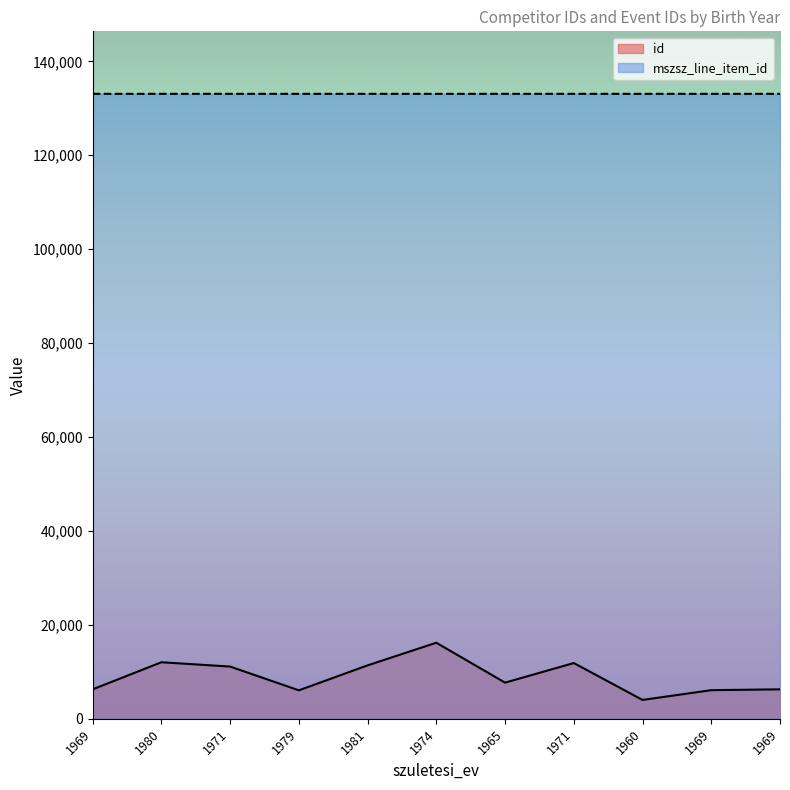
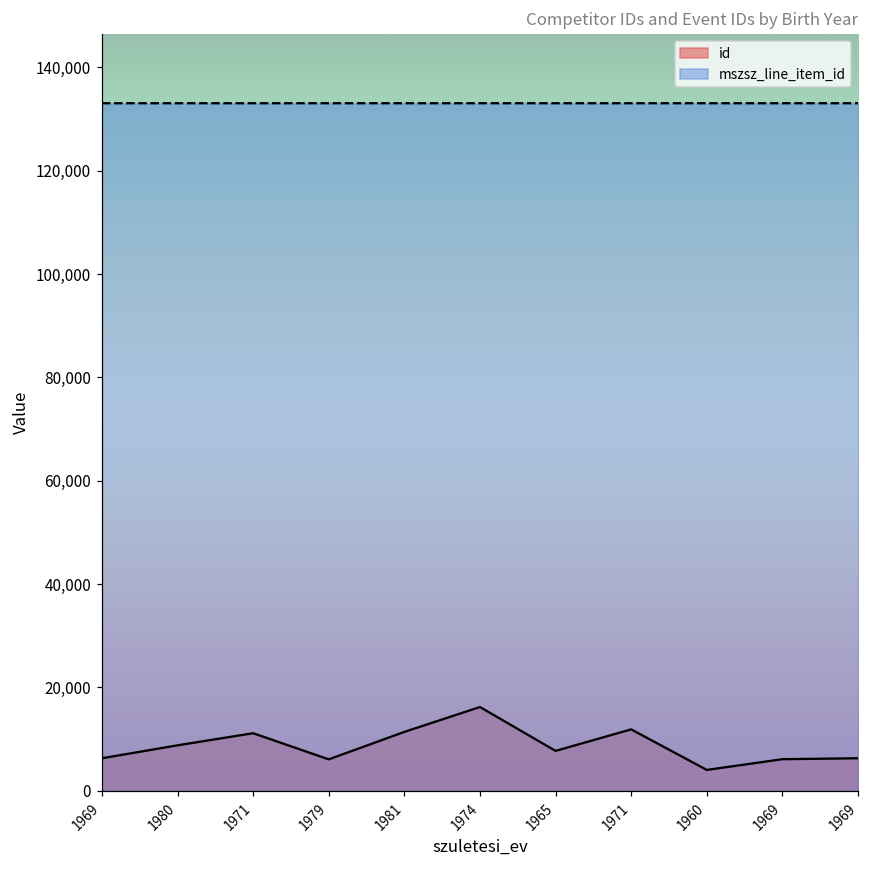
id, 1980: 12,000 -> 9,000
